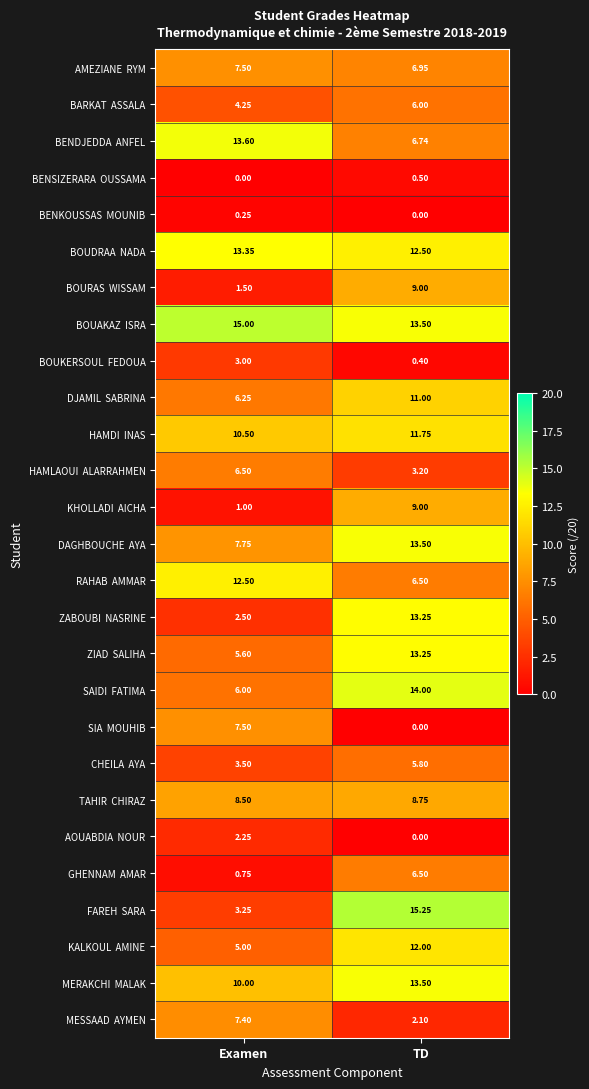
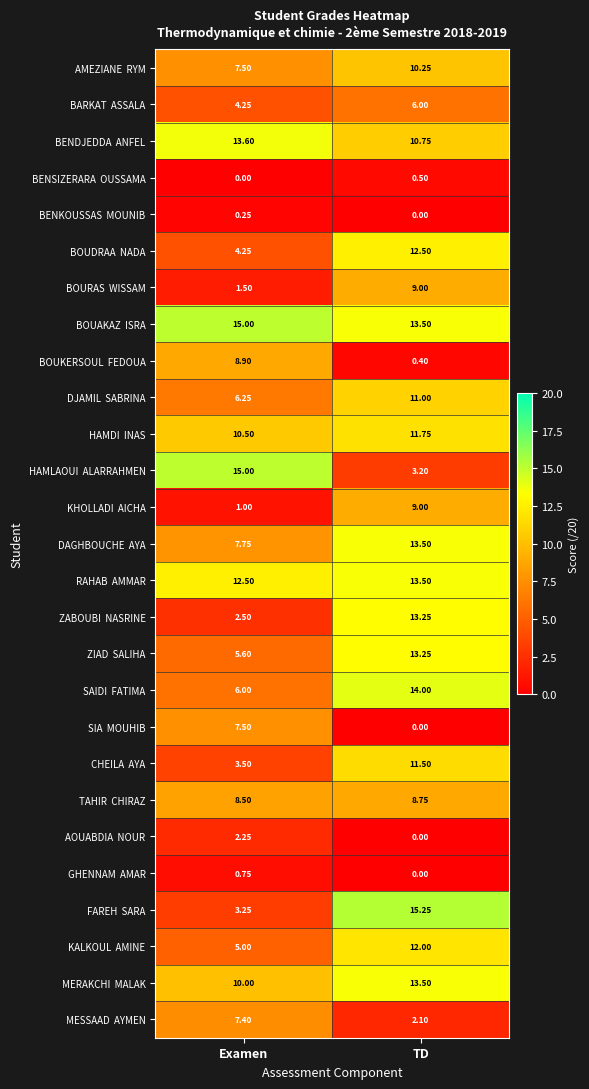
AMEZIANE RYM, TD: 6.95 -> 10.25
BENDJEDDA ANFEL, TD: 6.74 -> 10.75
BOUDRAA NADA, Examen: 13.35 -> 4.25
BOUKERSOUL FEDOUA, Examen: 3.00 -> 8.90
HAMLAOUI ALARRAHMEN, Examen: 6.50 -> 15.00
RAHAB AMMAR, TD: 6.50 -> 13.50
CHEILA AYA, TD: 5.80 -> 11.50
GHENNAM AMAR, TD: 6.50 -> 0.00
